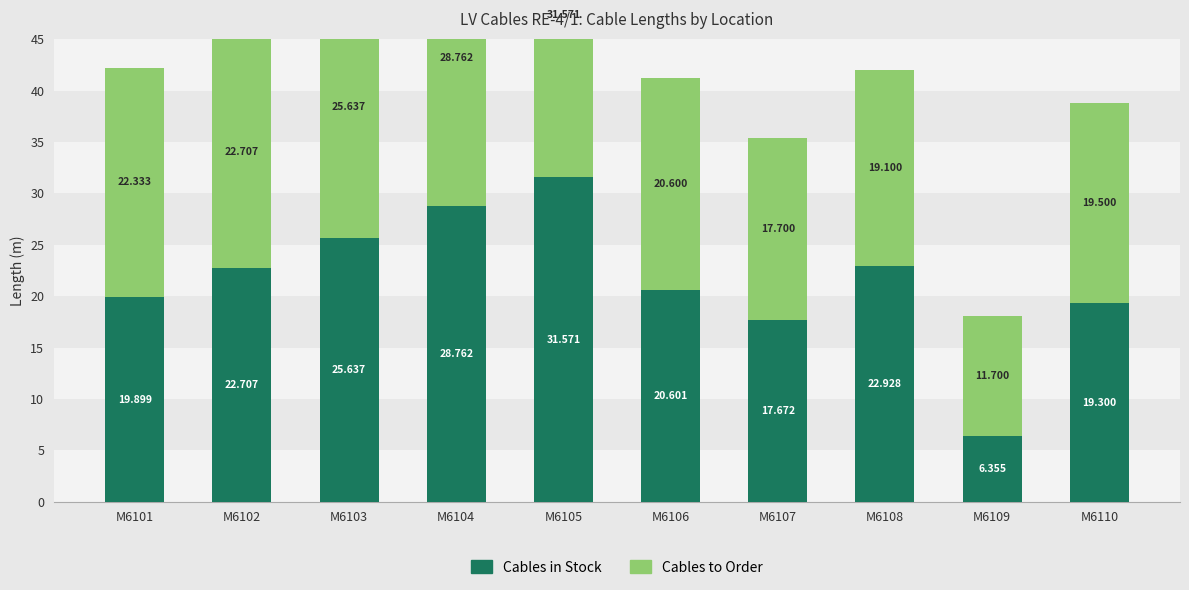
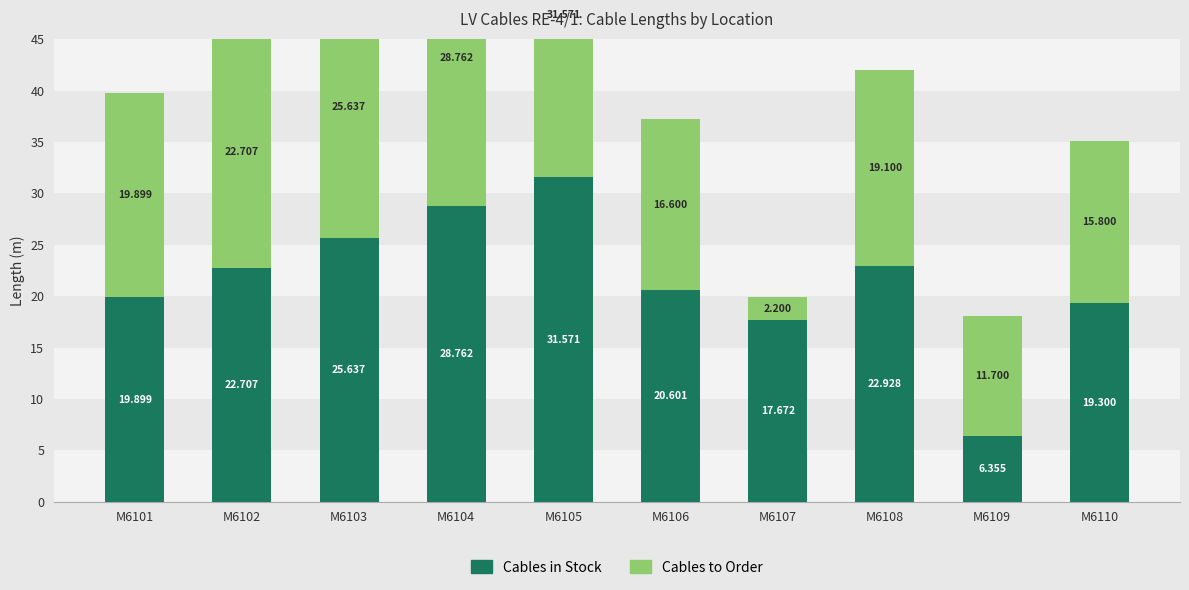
Cables to Order, M6101: 22.333 -> 19.899
Cables to Order, M6106: 20.600 -> 16.600
Cables to Order, M6107: 17.700 -> 2.200
Cables to Order, M6110: 19.500 -> 15.800
